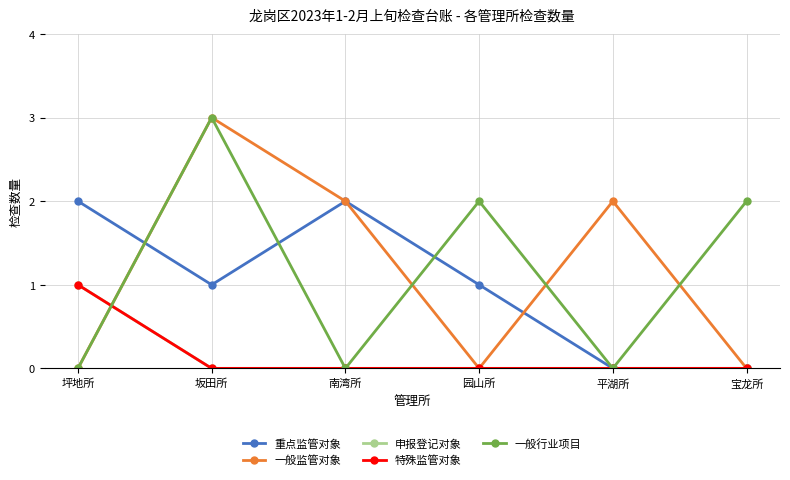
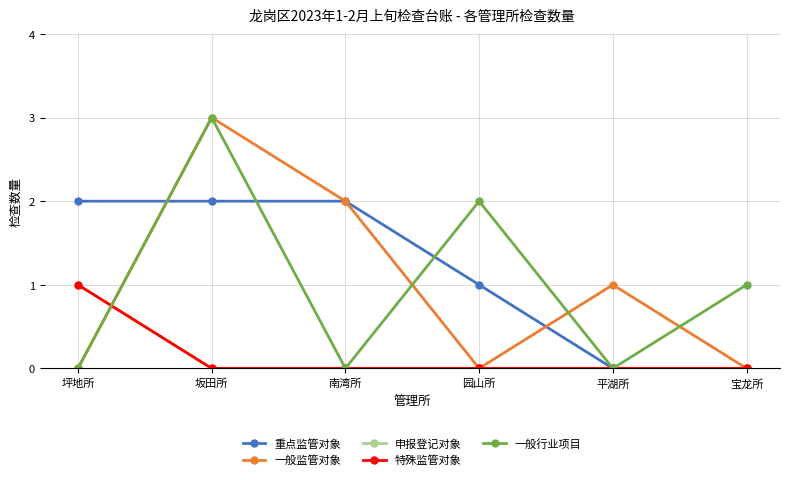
重点监管对象, 坂田所: 1 -> 2
一般监管对象, 平湖所: 2 -> 1
一般行业项目, 宝龙所: 2 -> 1
